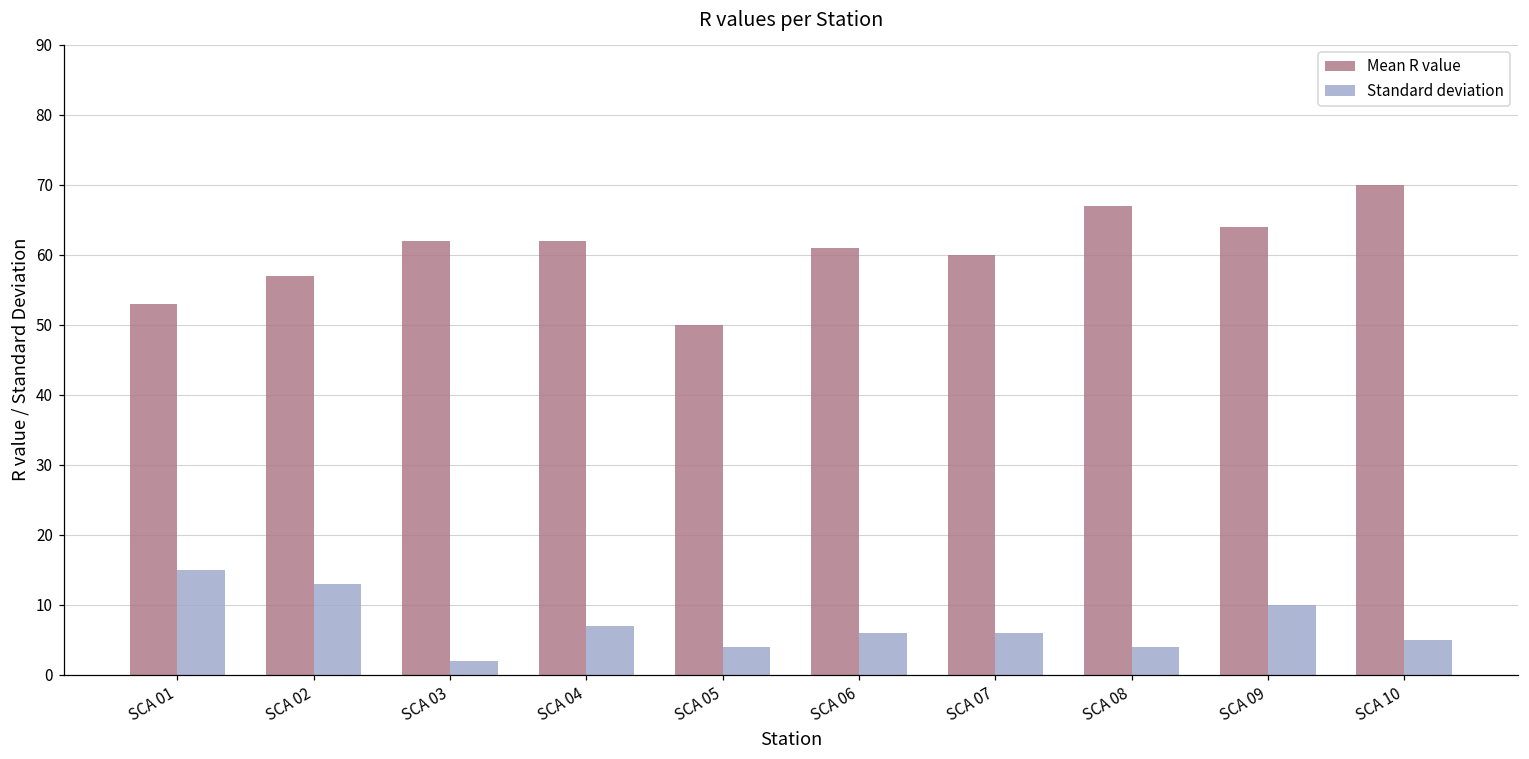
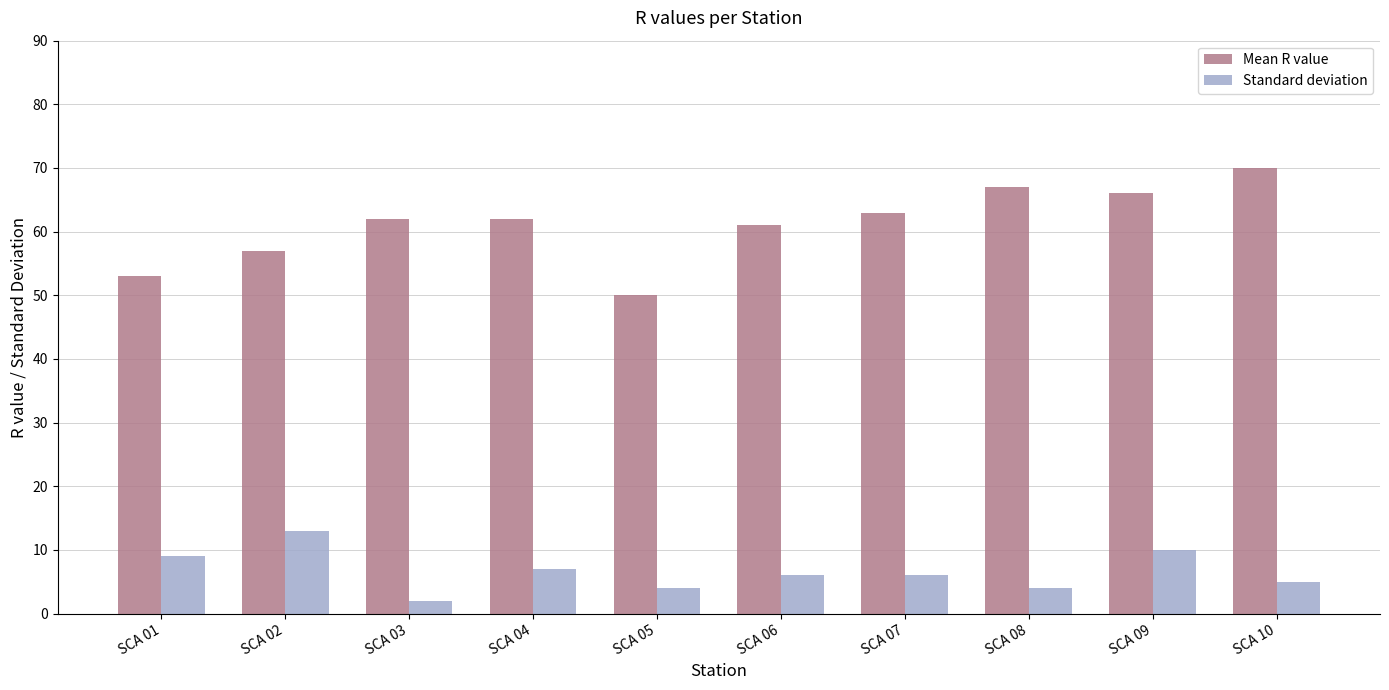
Standard deviation, SCA 01: 15 -> 9
Mean R value, SCA 07: 60 -> 63
Mean R value, SCA 09: 64 -> 66
